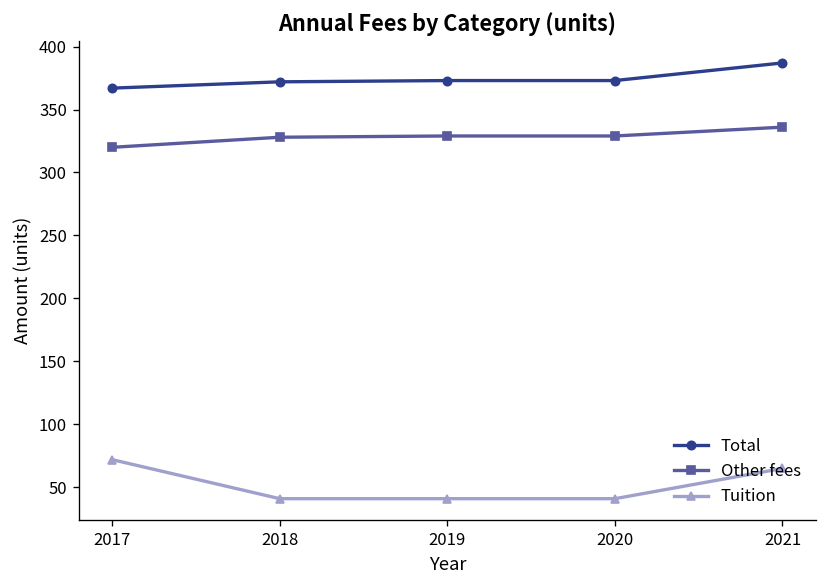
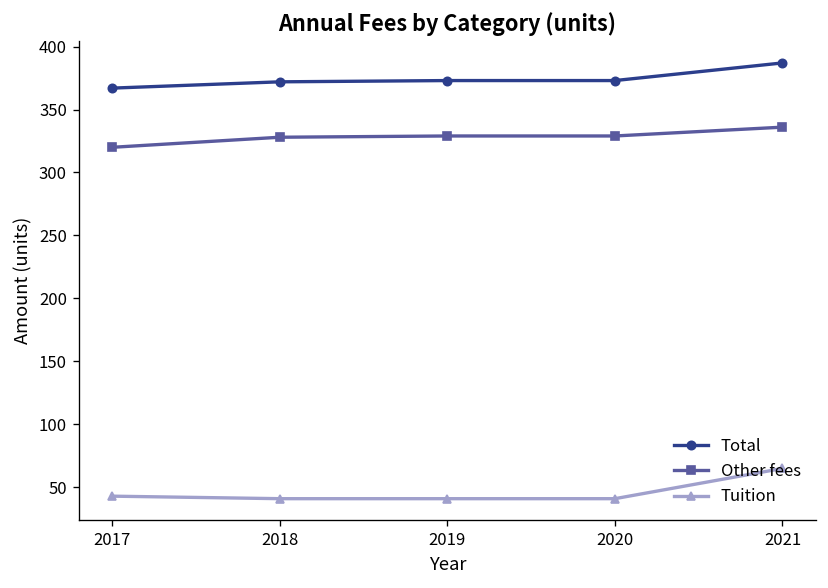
Tuition, 2017: 72 -> 43
